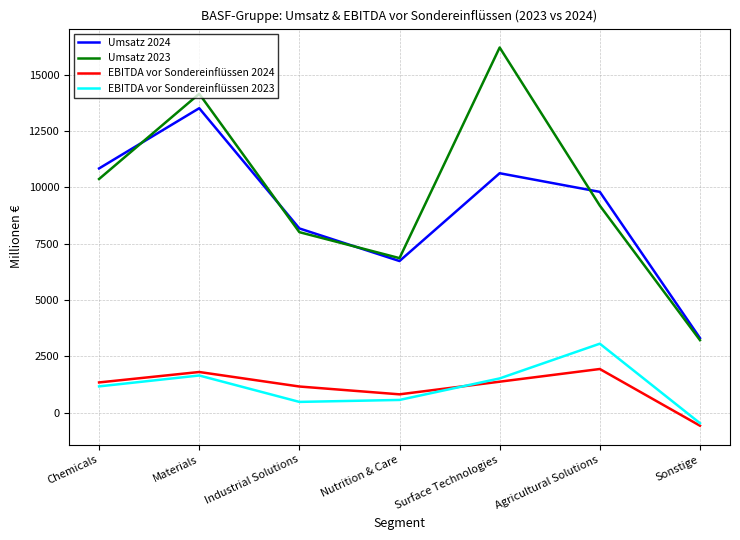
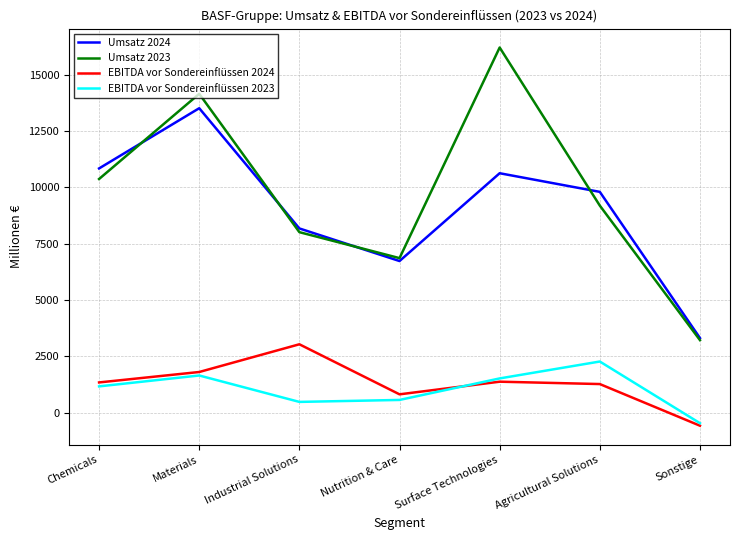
EBITDA vor Sondereinflüssen 2024, Industrial Solutions: 1200 -> 3000
EBITDA vor Sondereinflüssen 2024, Agricultural Solutions: 1900 -> 1300
EBITDA vor Sondereinflüssen 2023, Agricultural Solutions: 3100 -> 2300
